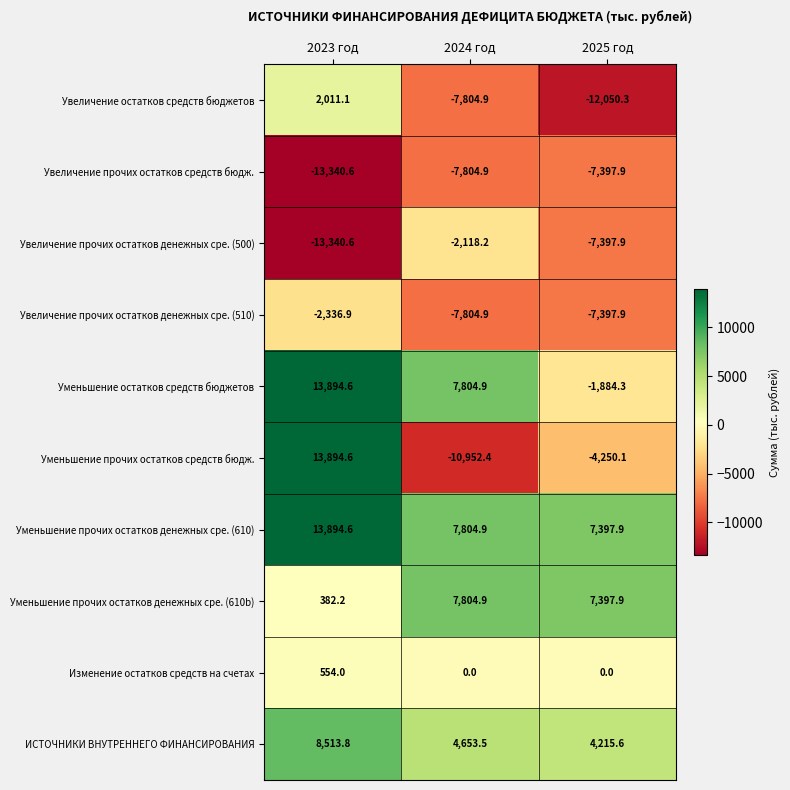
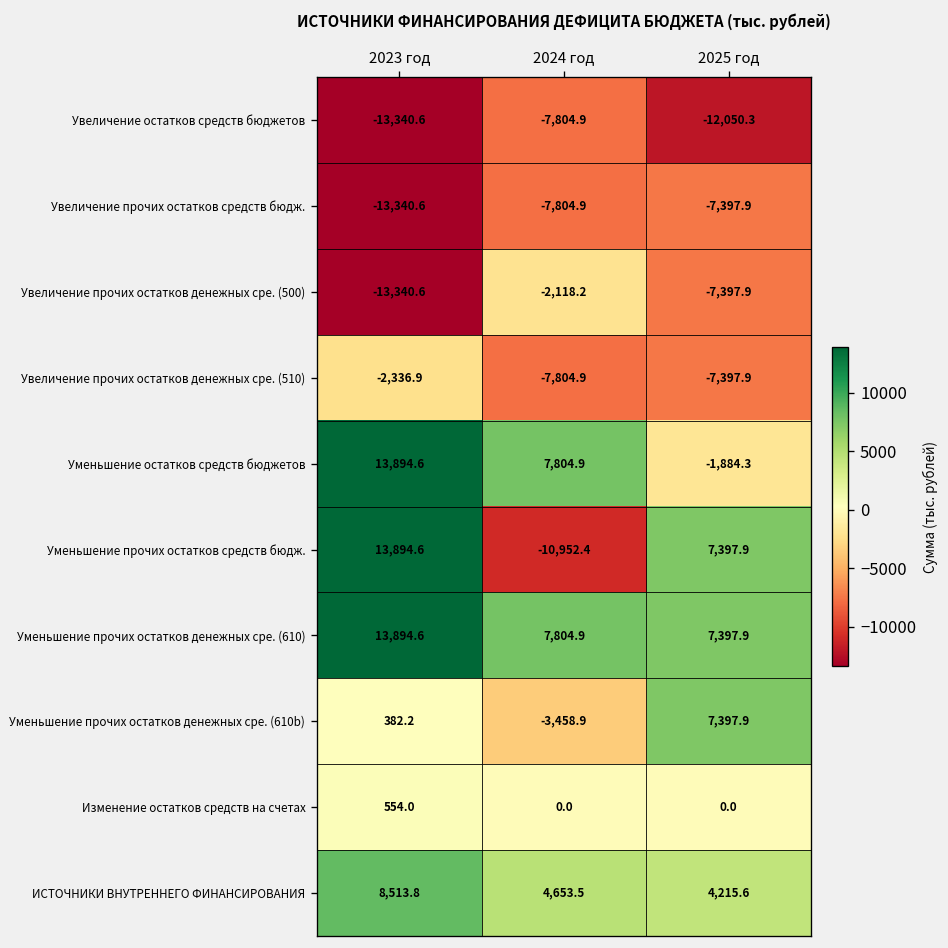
Увеличение остатков средств бюджетов, 2023 год: 2,011.1 -> -13,340.6
Уменьшение прочих остатков средств бюдж., 2025 год: -4,250.1 -> 7,397.9
Уменьшение прочих остатков денежных сре. (610b), 2024 год: 7,804.9 -> -3,458.9
